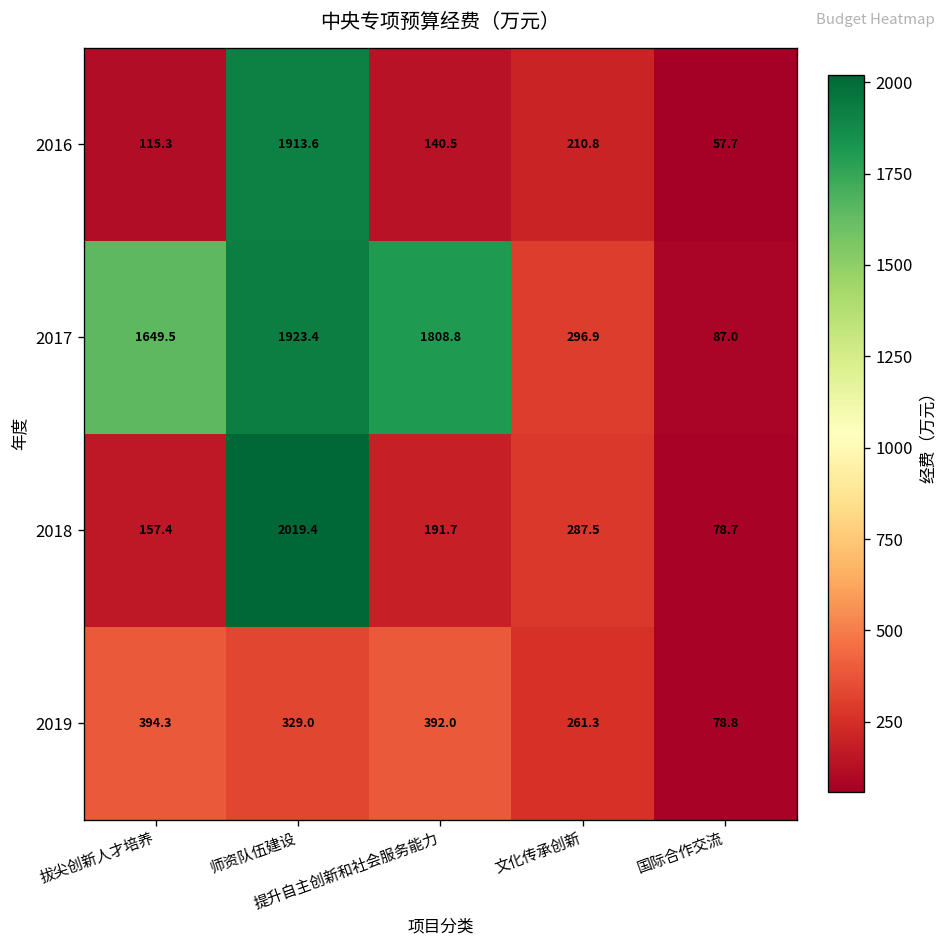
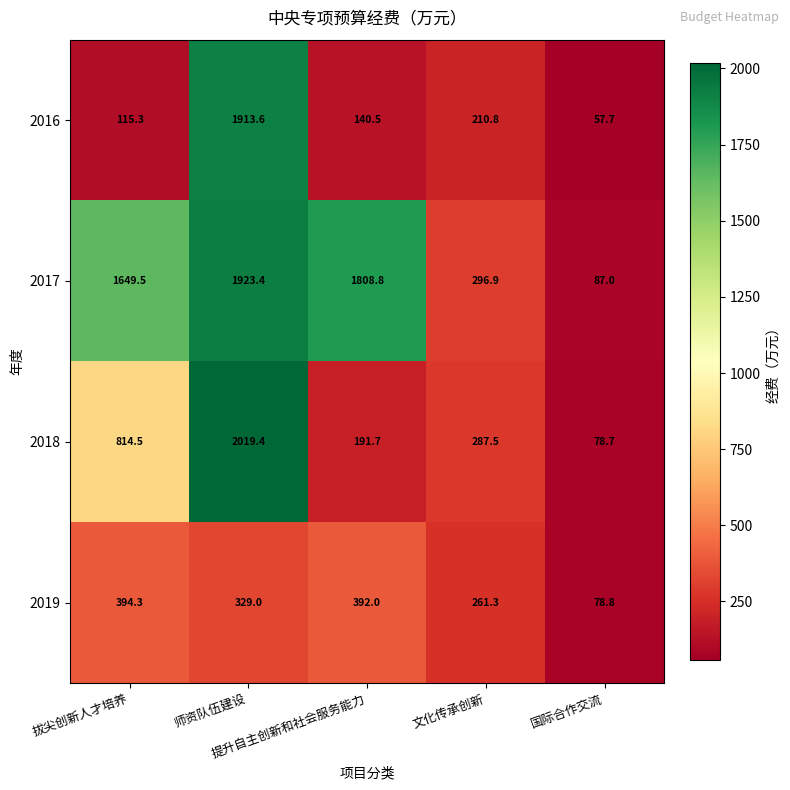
2018, 拔尖创新人才培养: 157.4 -> 814.5
